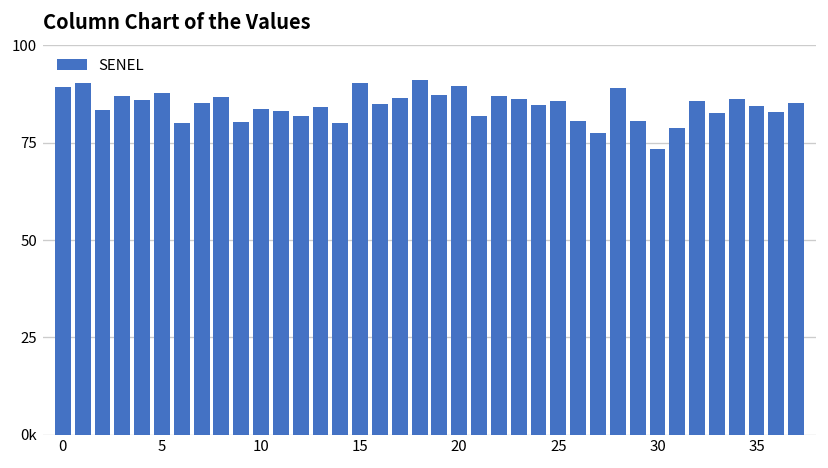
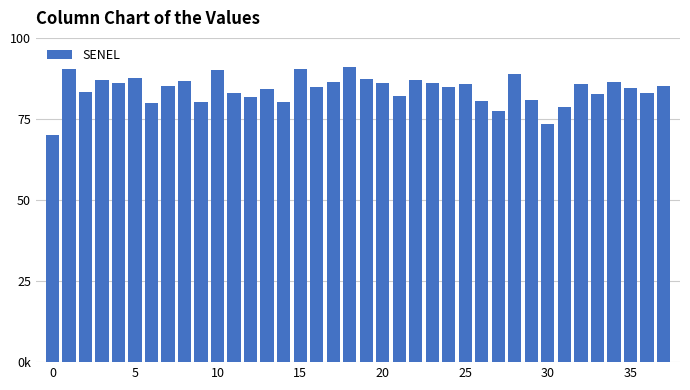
0: 89 -> 70
10: 84 -> 90
20: 90 -> 86
